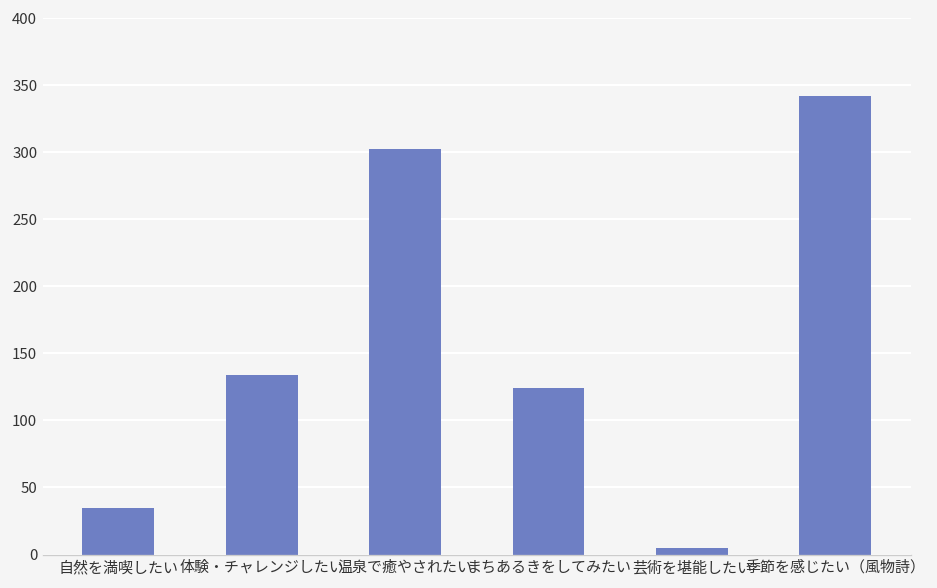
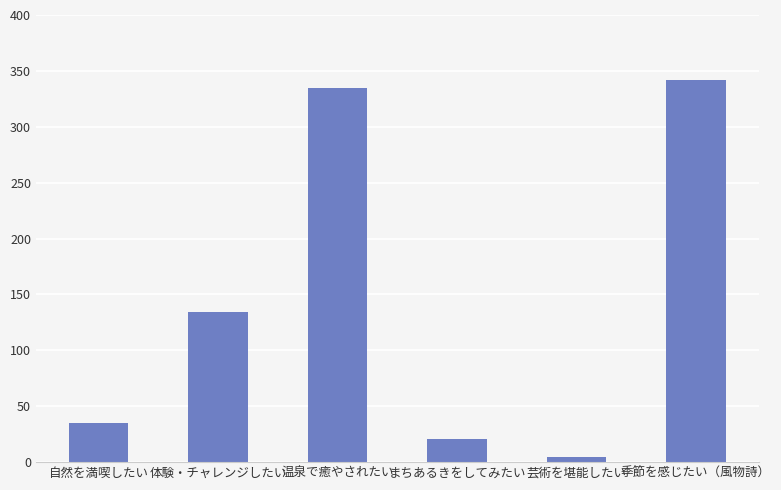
温泉で癒やされたい: 302 -> 335
まちあるきをしてみたい: 124 -> 21
